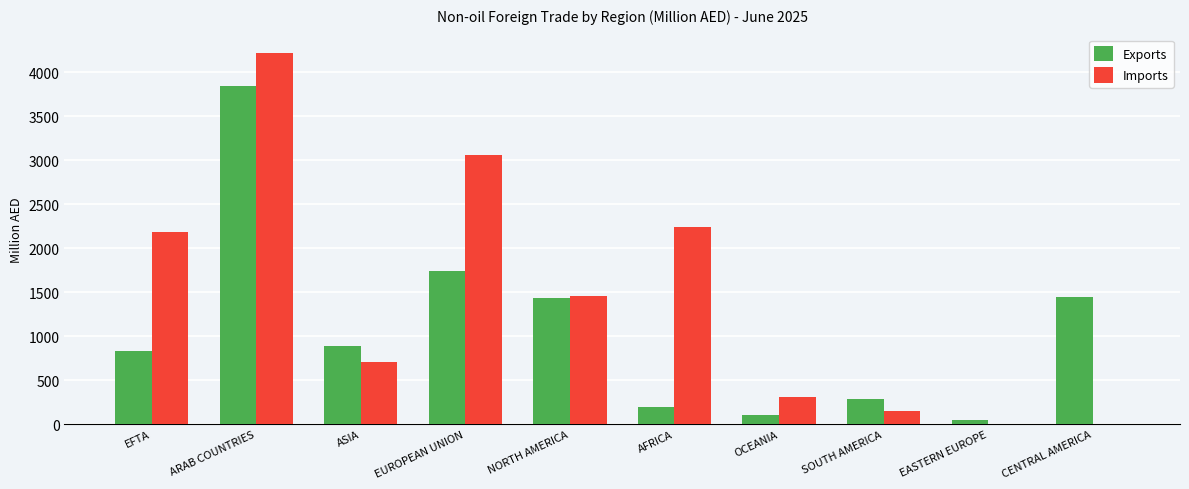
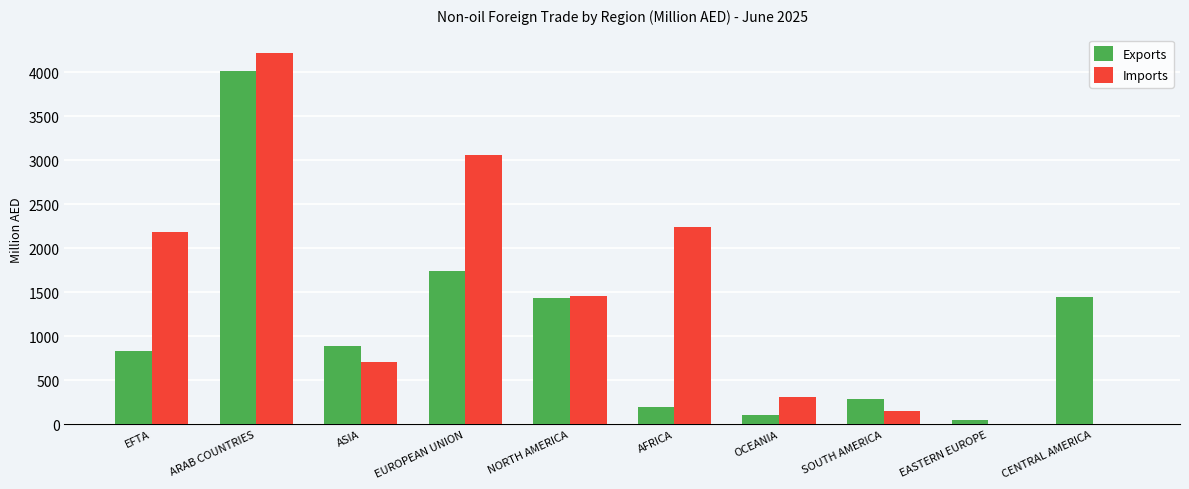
Exports, ARAB COUNTRIES: 3800 -> 4000
